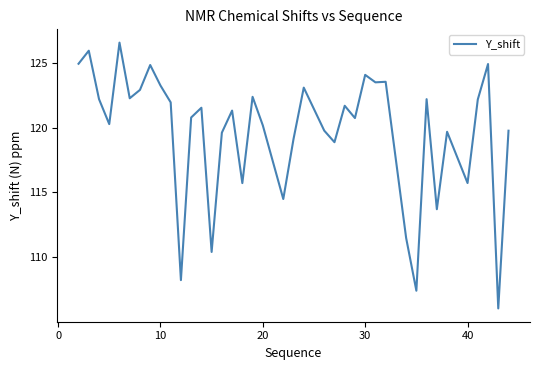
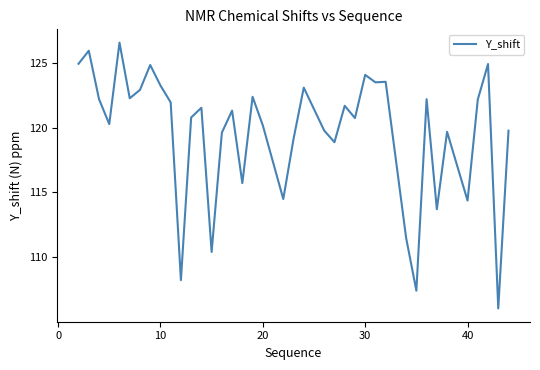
40: 115.7 -> 114.4
